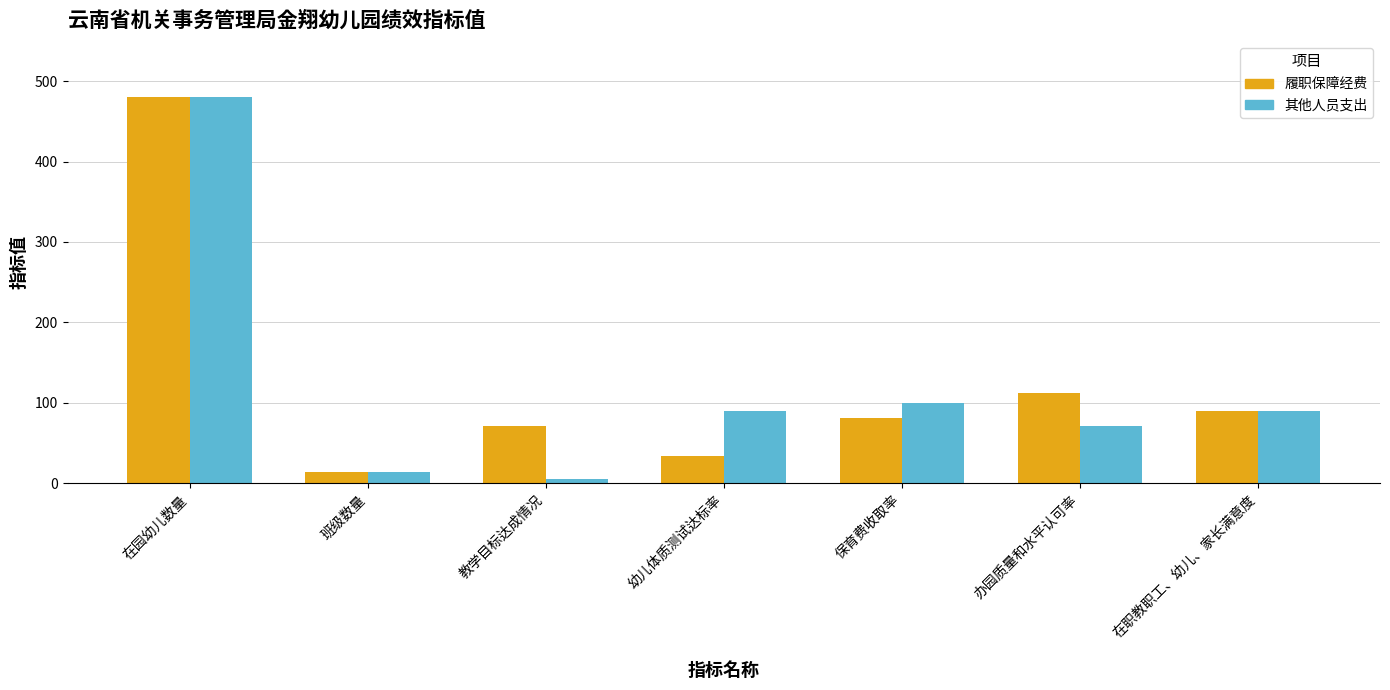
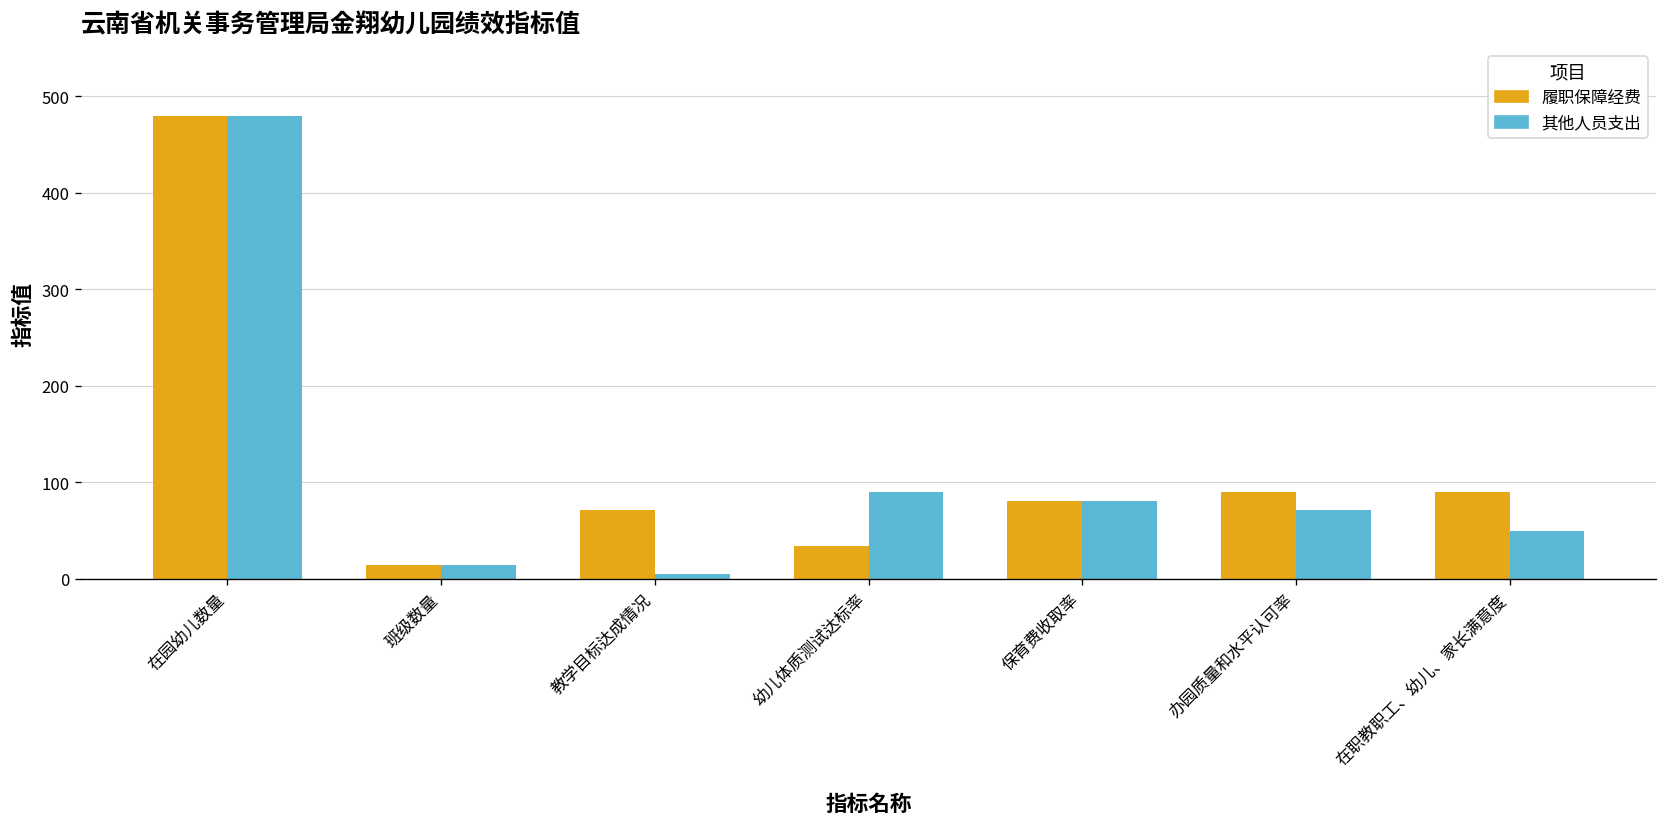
其他人员支出, 保育费收取率: 100 -> 80
履职保障经费, 办园质量和水平认可率: 110 -> 90
其他人员支出, 在职教职工、幼儿、家长满意度: 90 -> 50
